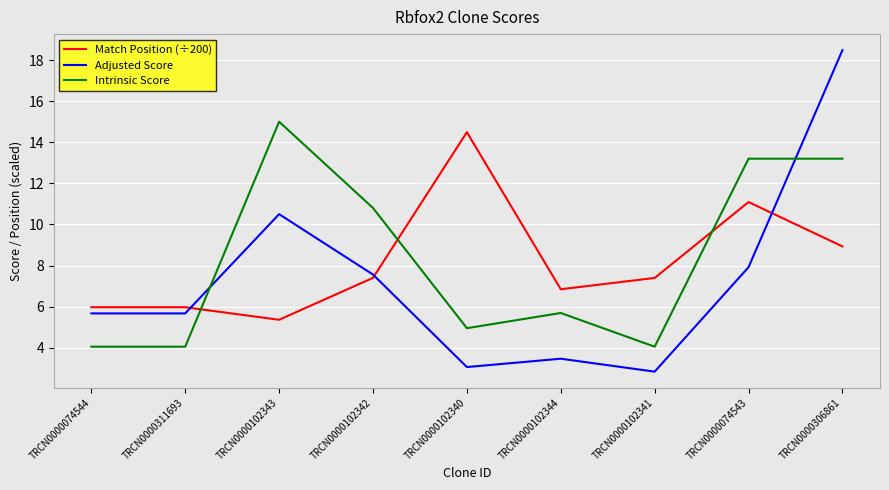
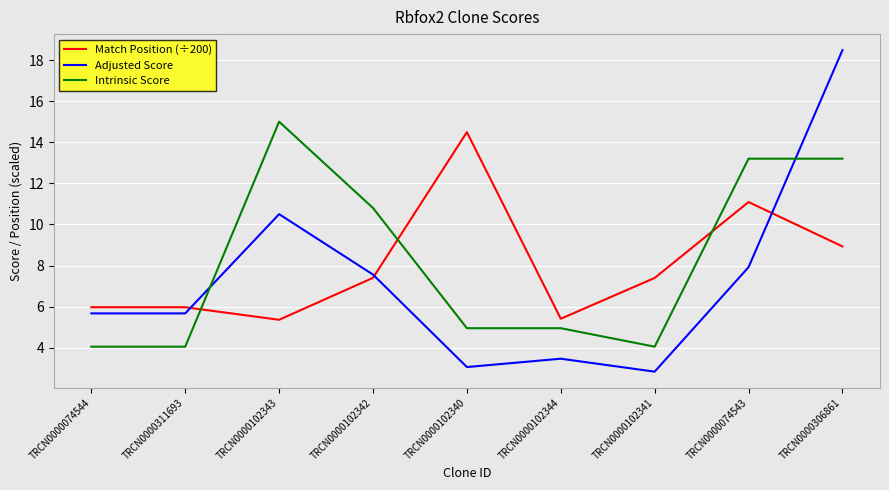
Match Position (÷200), TRCN0000102344: 6.8 -> 5.4
Intrinsic Score, TRCN0000102344: 5.7 -> 5.0
